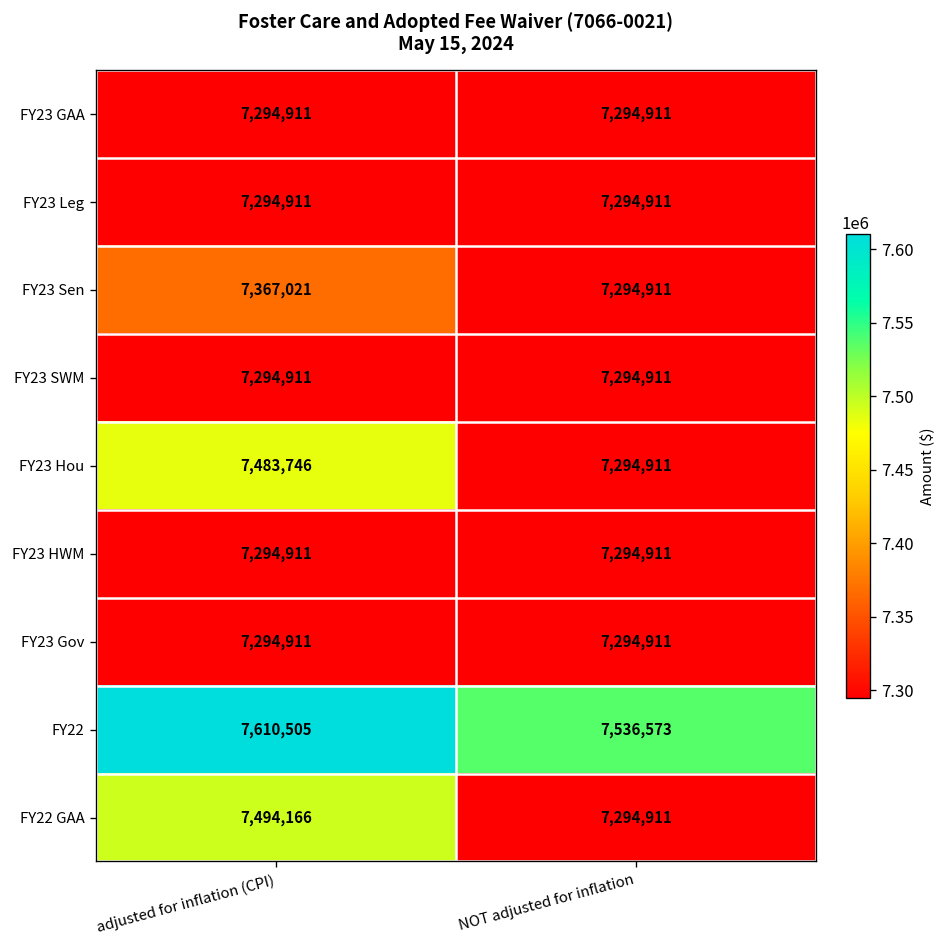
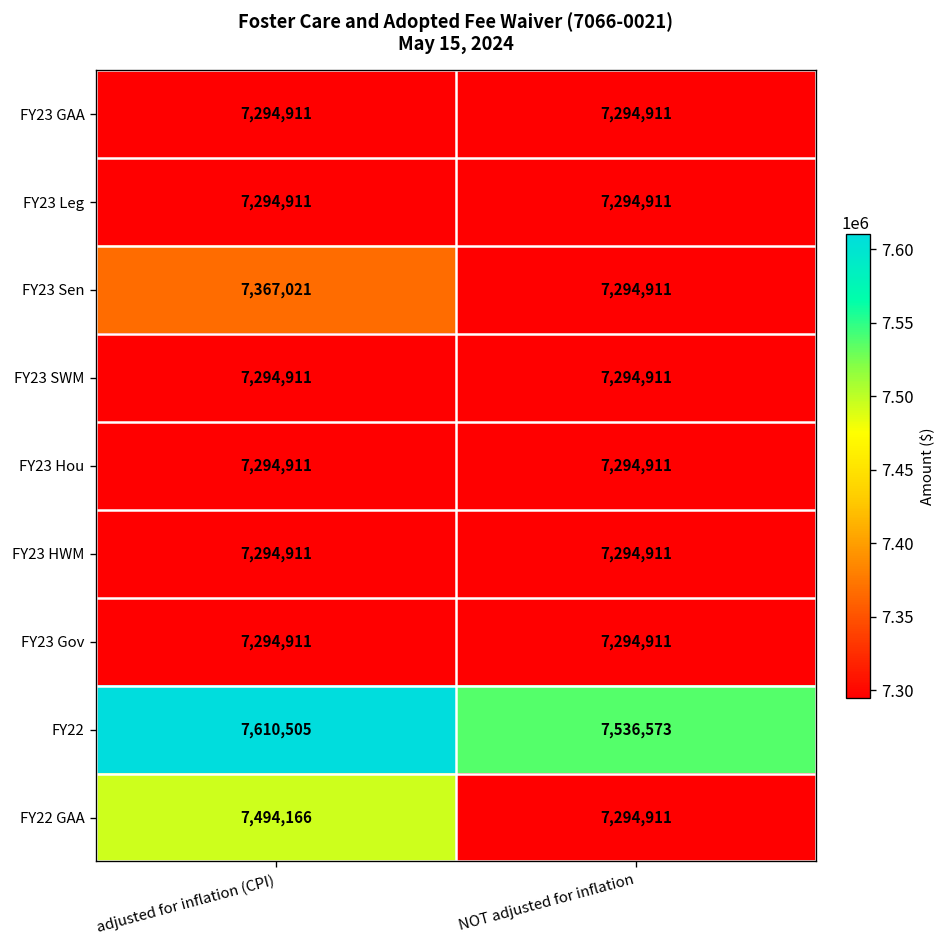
FY23 Hou, adjusted for inflation (CPI): 7,483,746 -> 7,294,911
